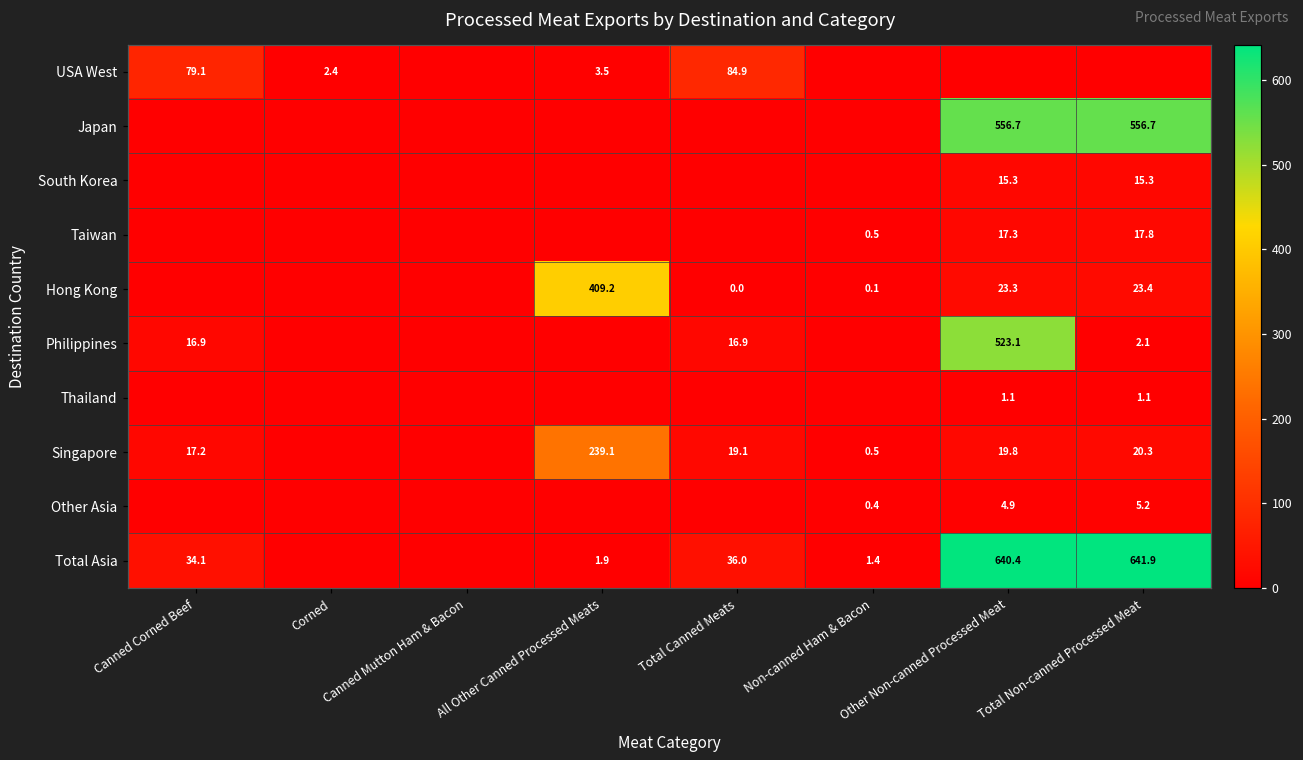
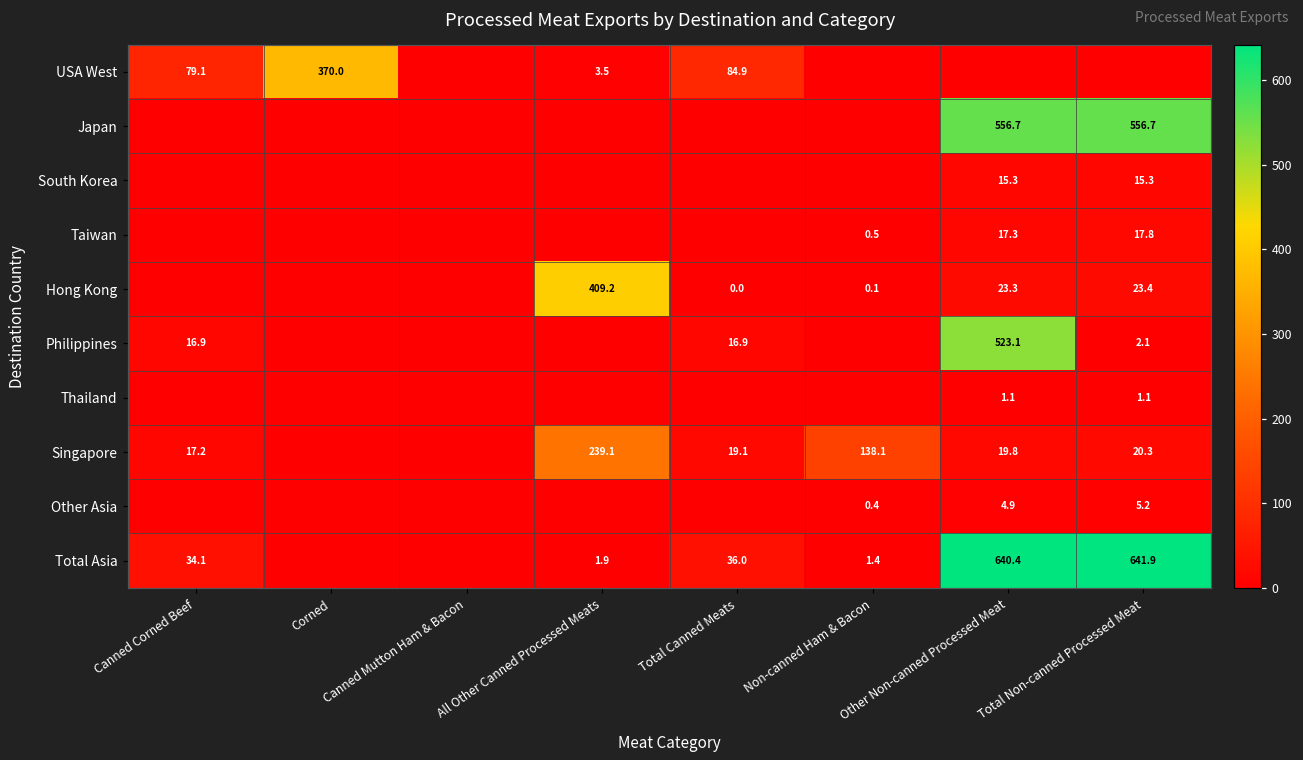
USA West, Corned: 2.4 -> 370.0
Singapore, Non-canned Ham & Bacon: 0.5 -> 138.1
